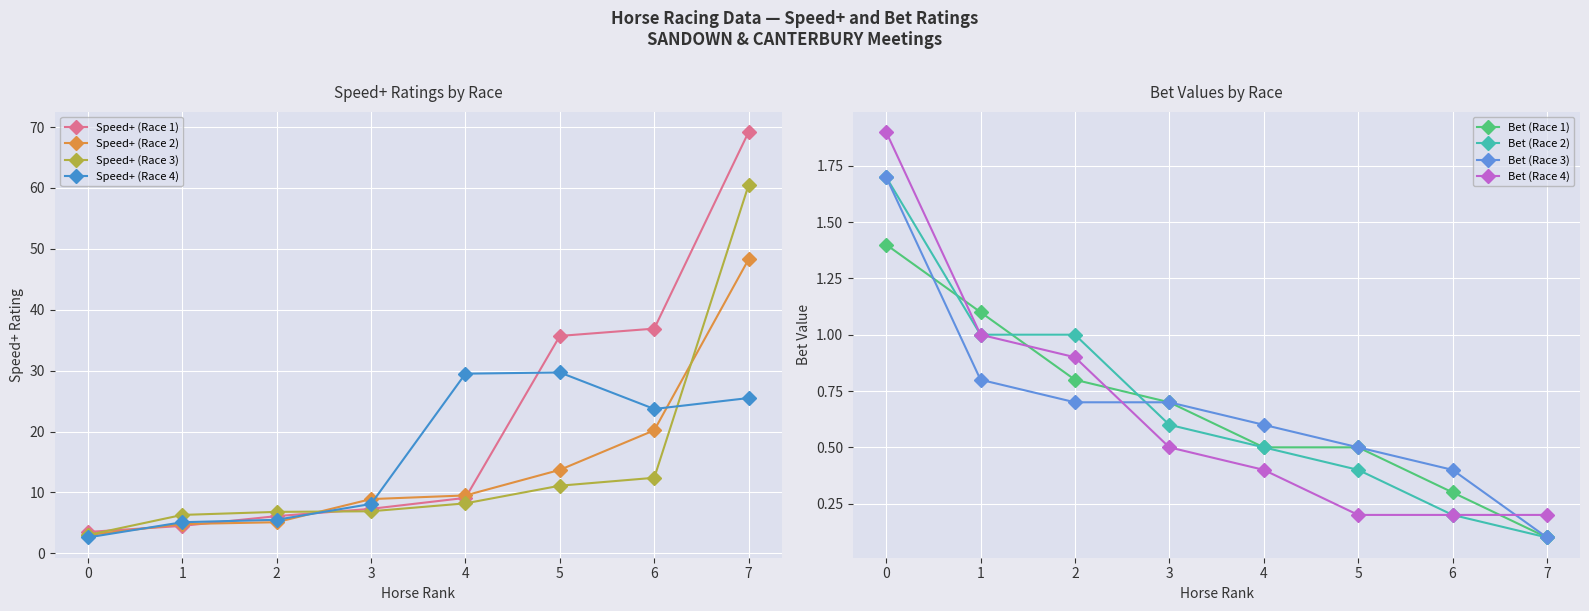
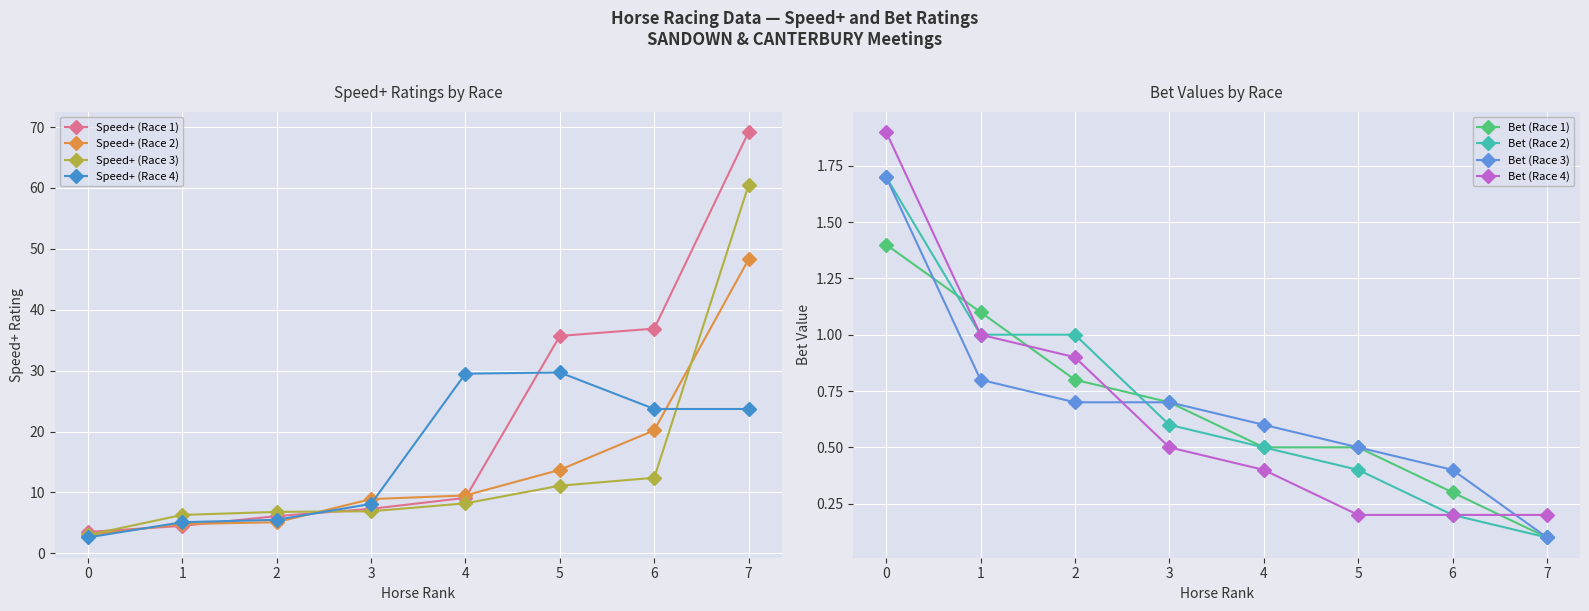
Speed+ Ratings by Race, Speed+ (Race 4), 7: 26 -> 24
